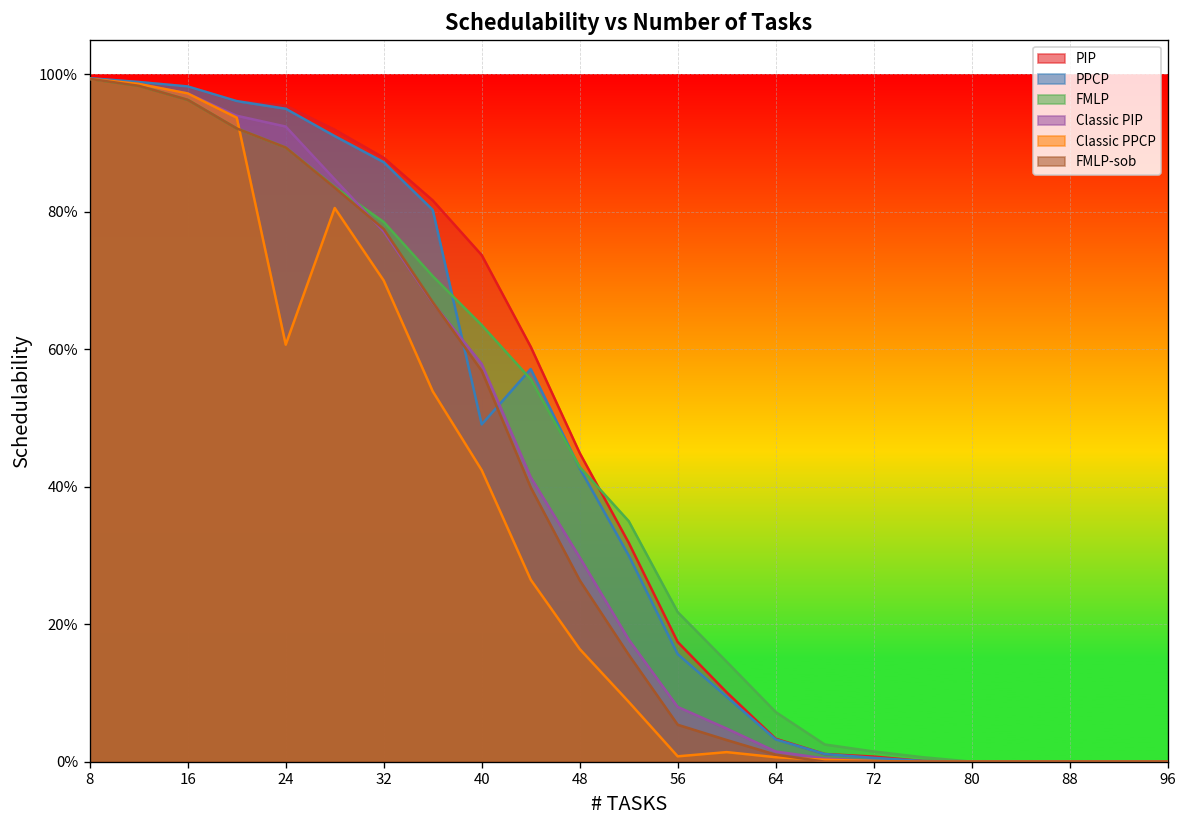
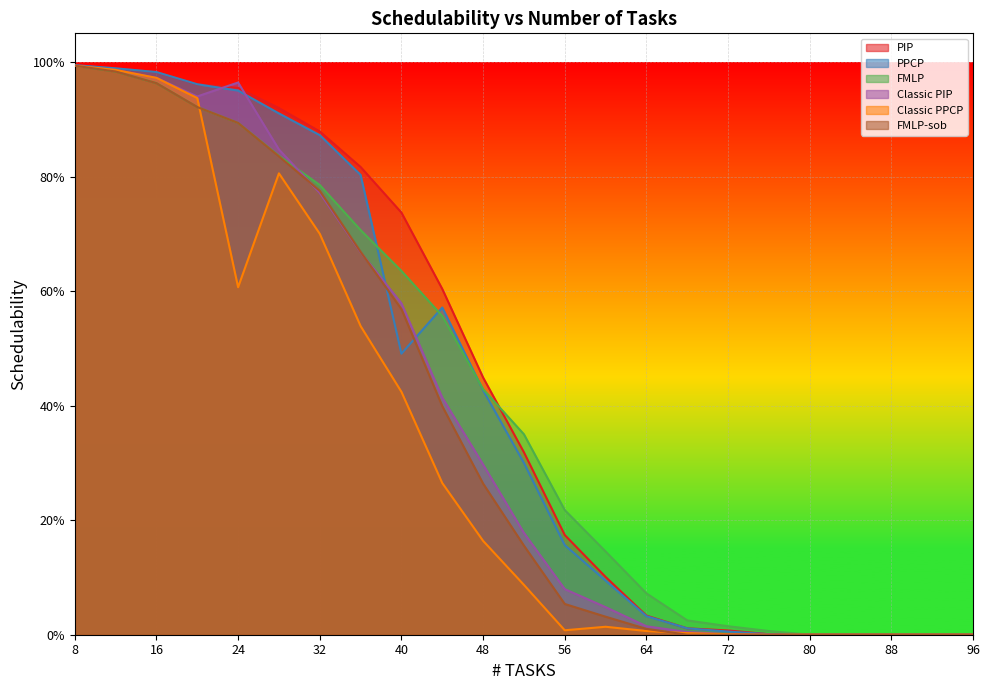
Classic PIP, 24: 92% -> 96%
